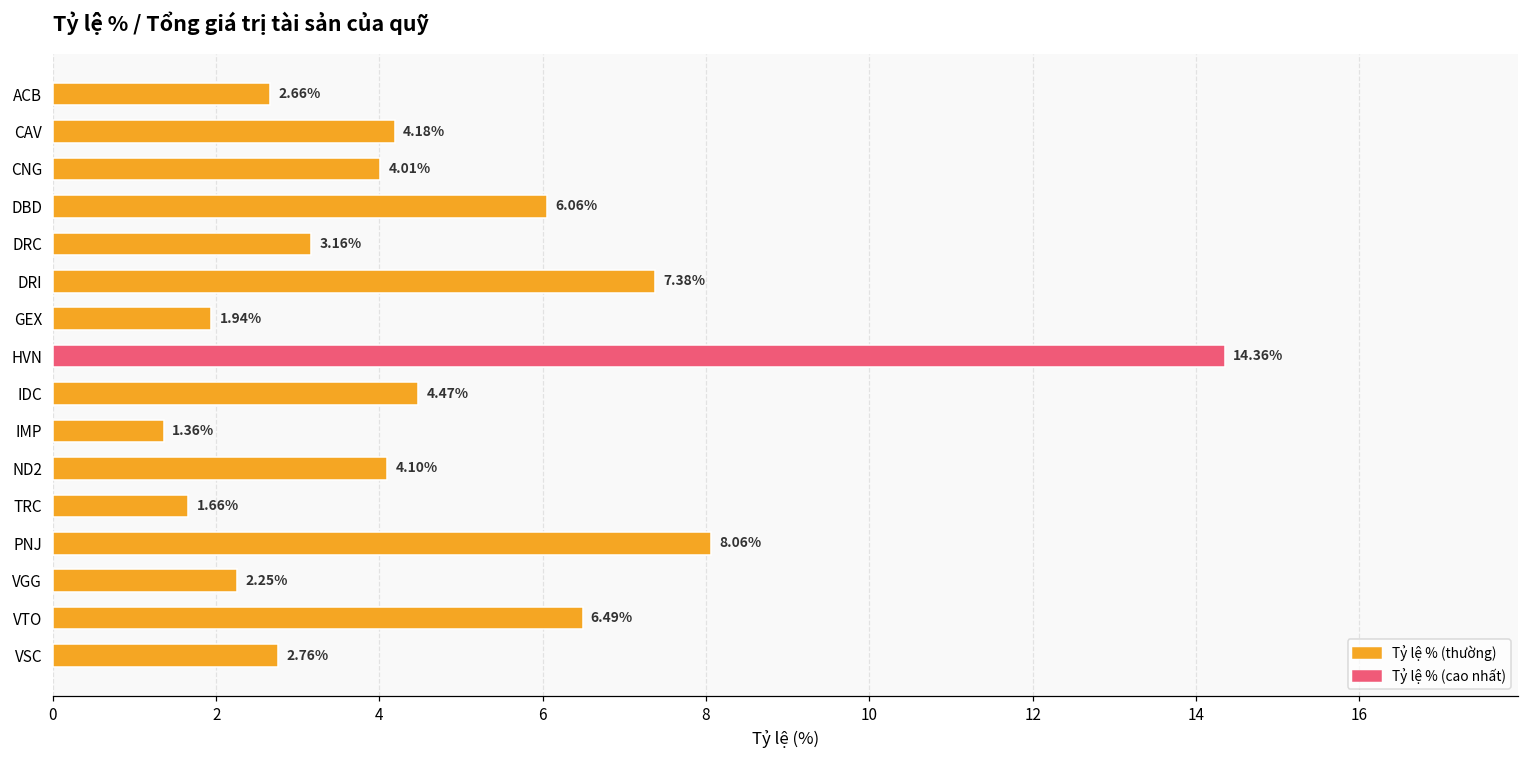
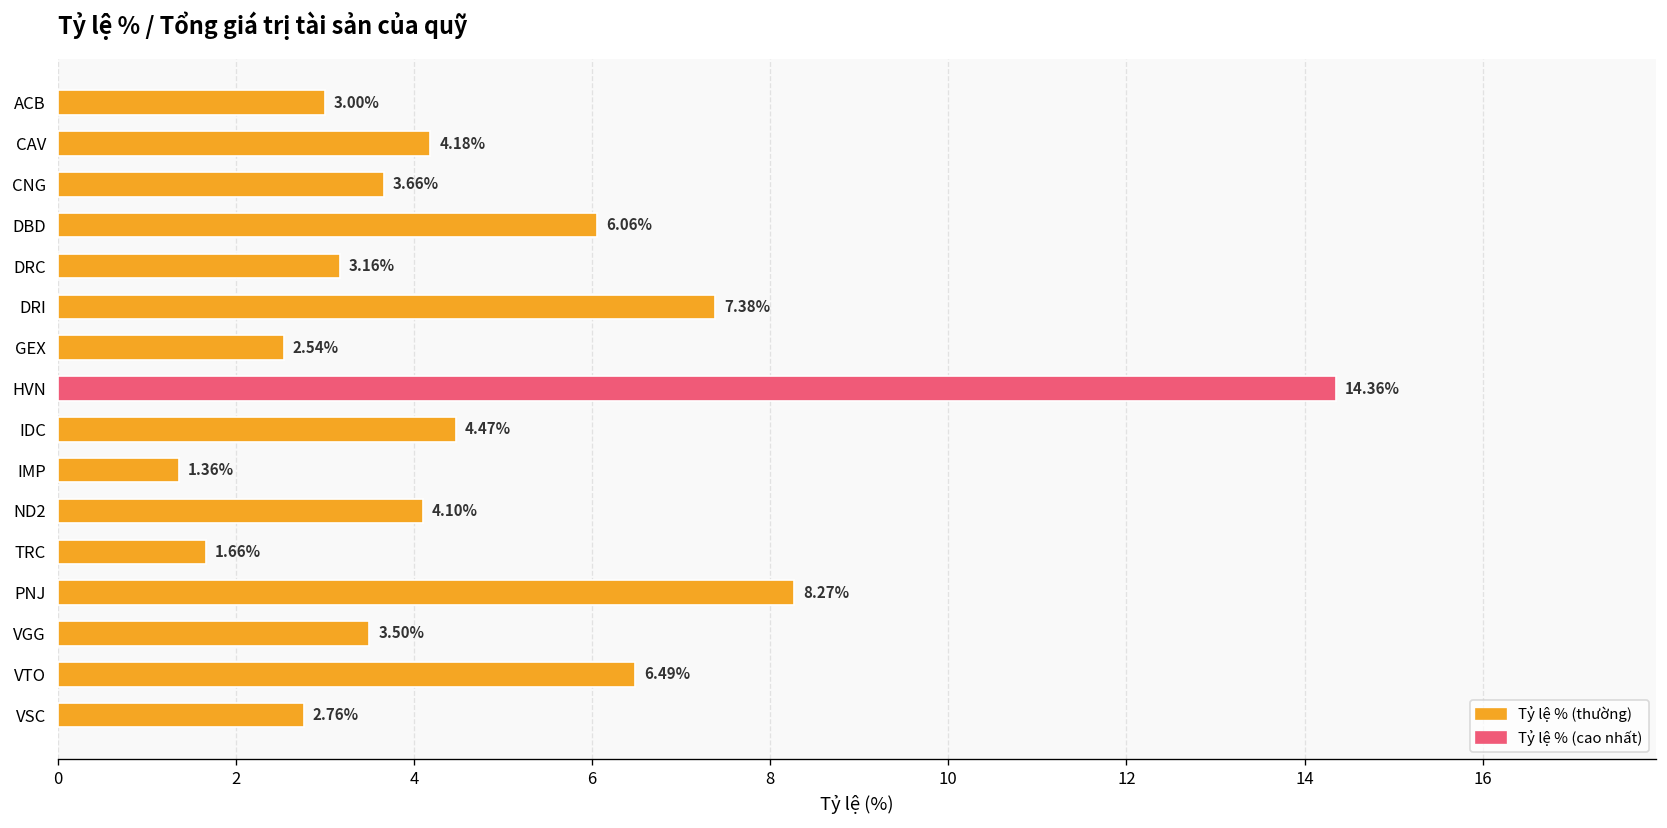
ACB: 2.66% -> 3.00%
CNG: 4.01% -> 3.66%
GEX: 1.94% -> 2.54%
PNJ: 8.06% -> 8.27%
VGG: 2.25% -> 3.50%
